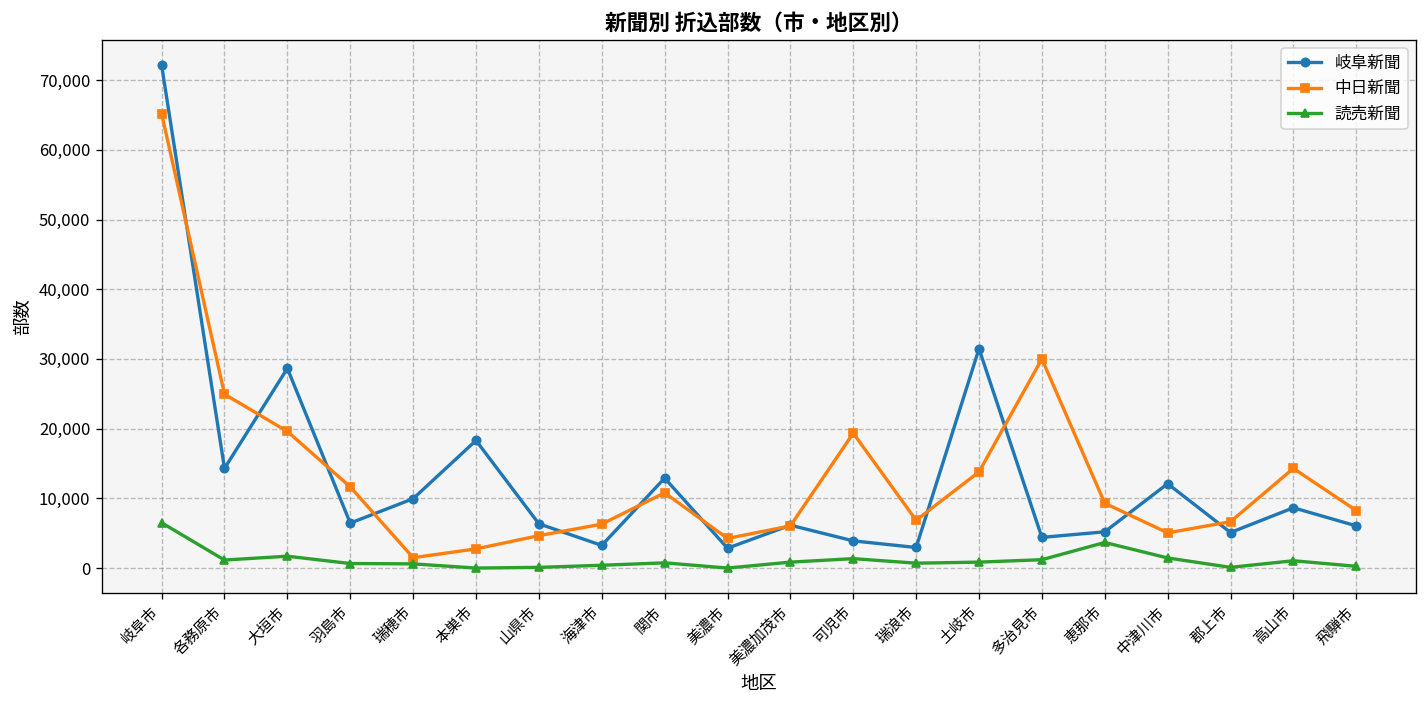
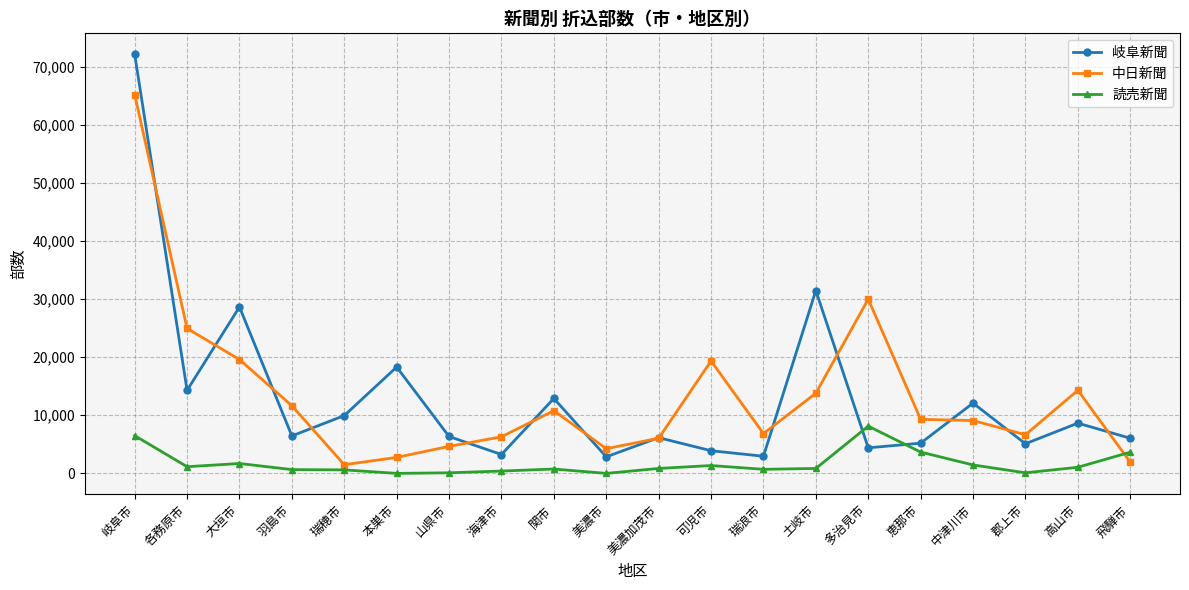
読売新聞, 多治見市: 1,000 -> 8,000
中日新聞, 中津川市: 5,000 -> 9,000
中日新聞, 飛騨市: 8,000 -> 2,000
読売新聞, 飛騨市: 0 -> 4,000
